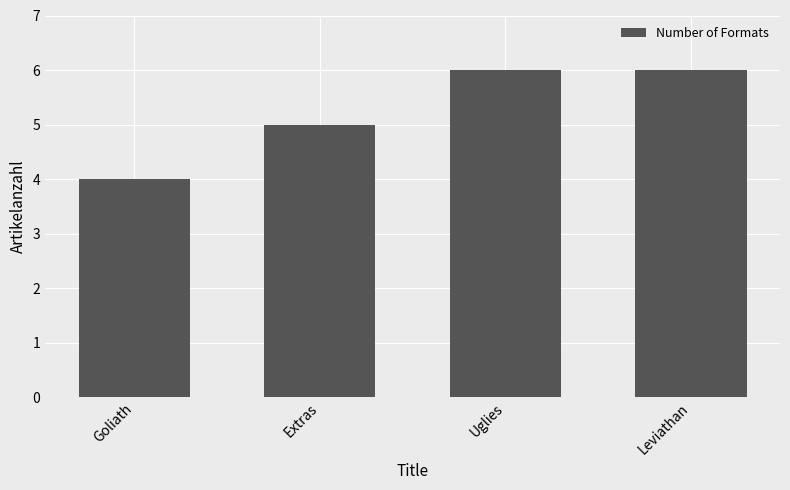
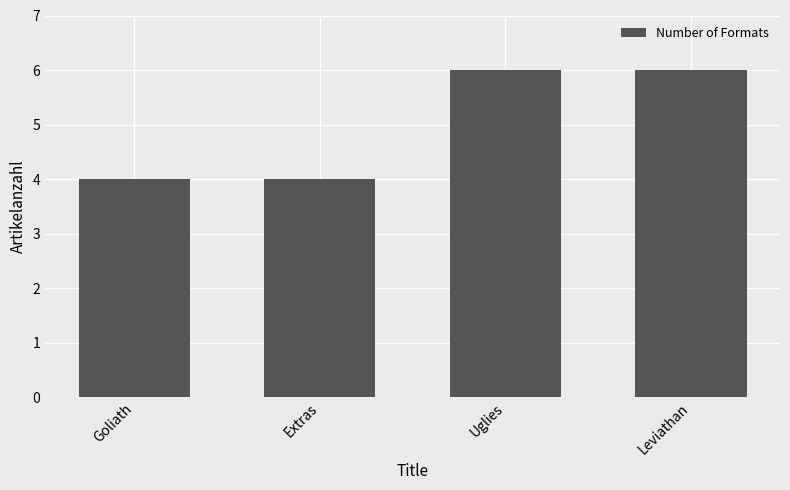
Extras: 5 -> 4
